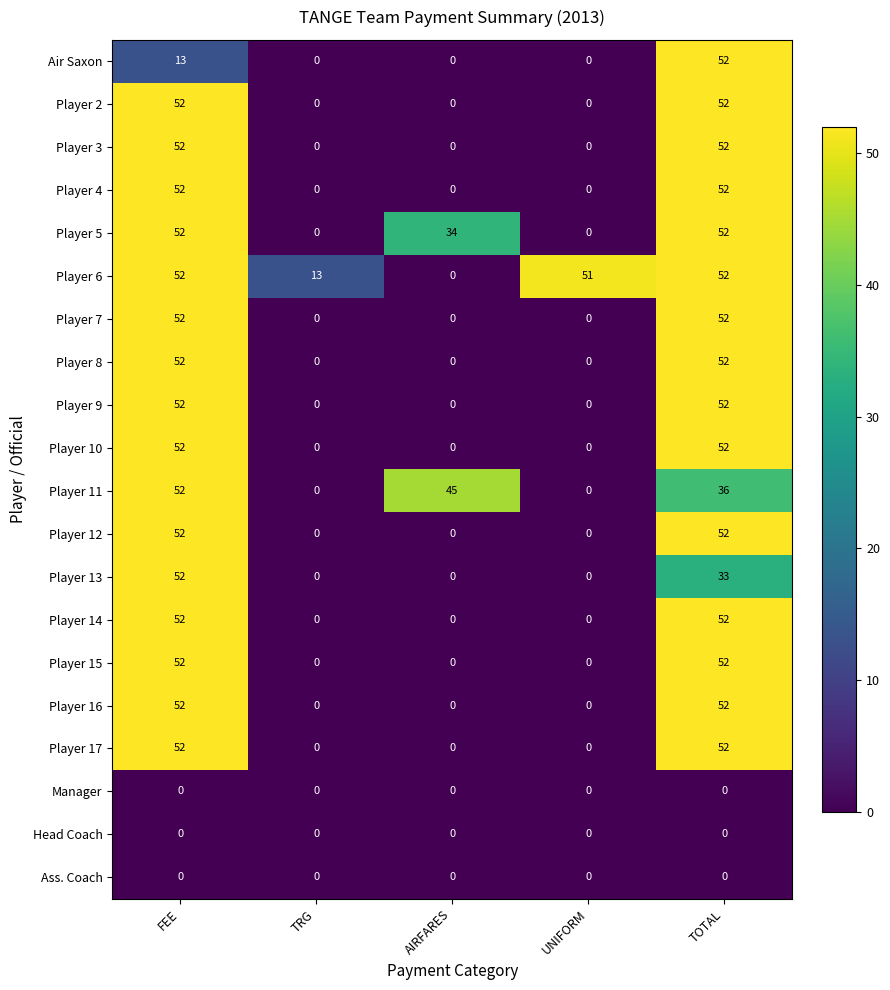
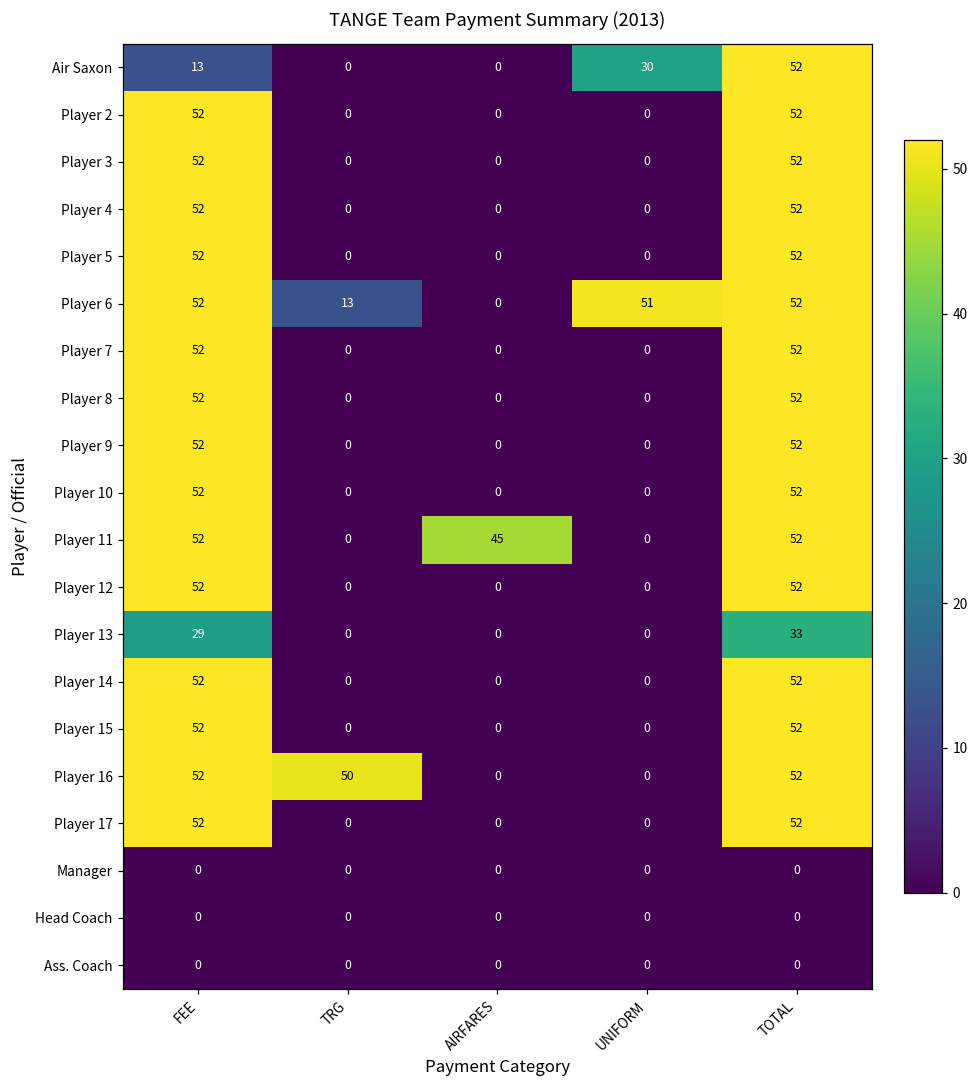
Air Saxon, UNIFORM: 0 -> 30
Player 5, AIRFARES: 34 -> 0
Player 11, TOTAL: 36 -> 52
Player 13, FEE: 52 -> 29
Player 16, TRG: 0 -> 50
